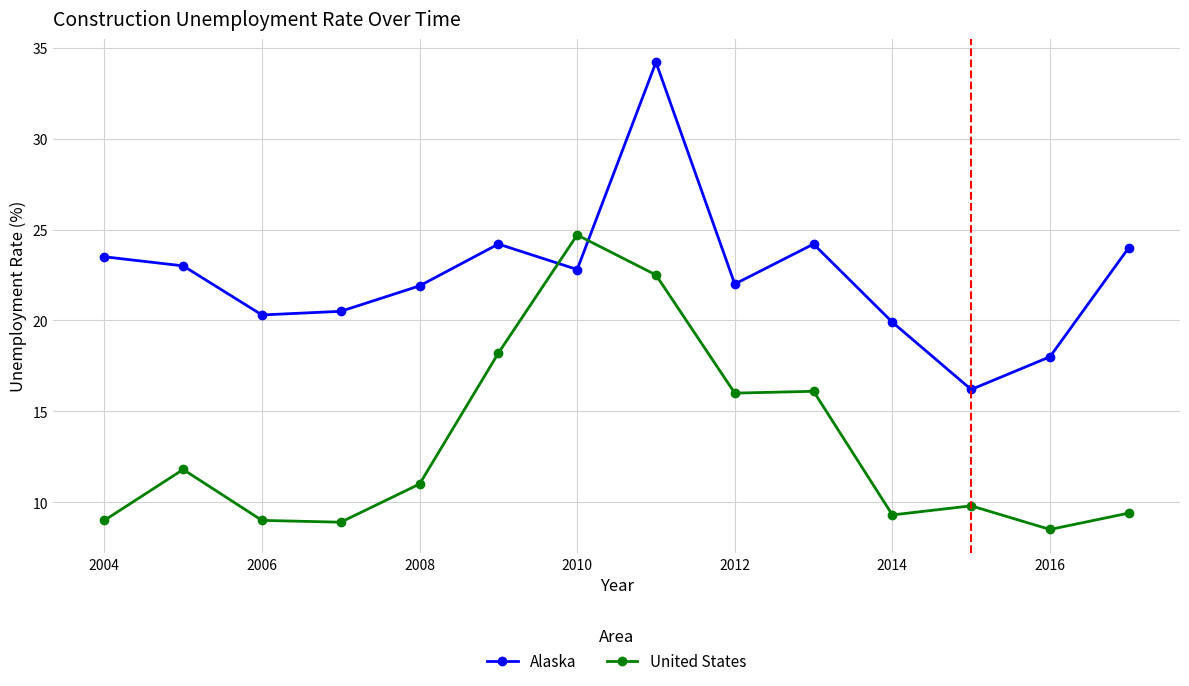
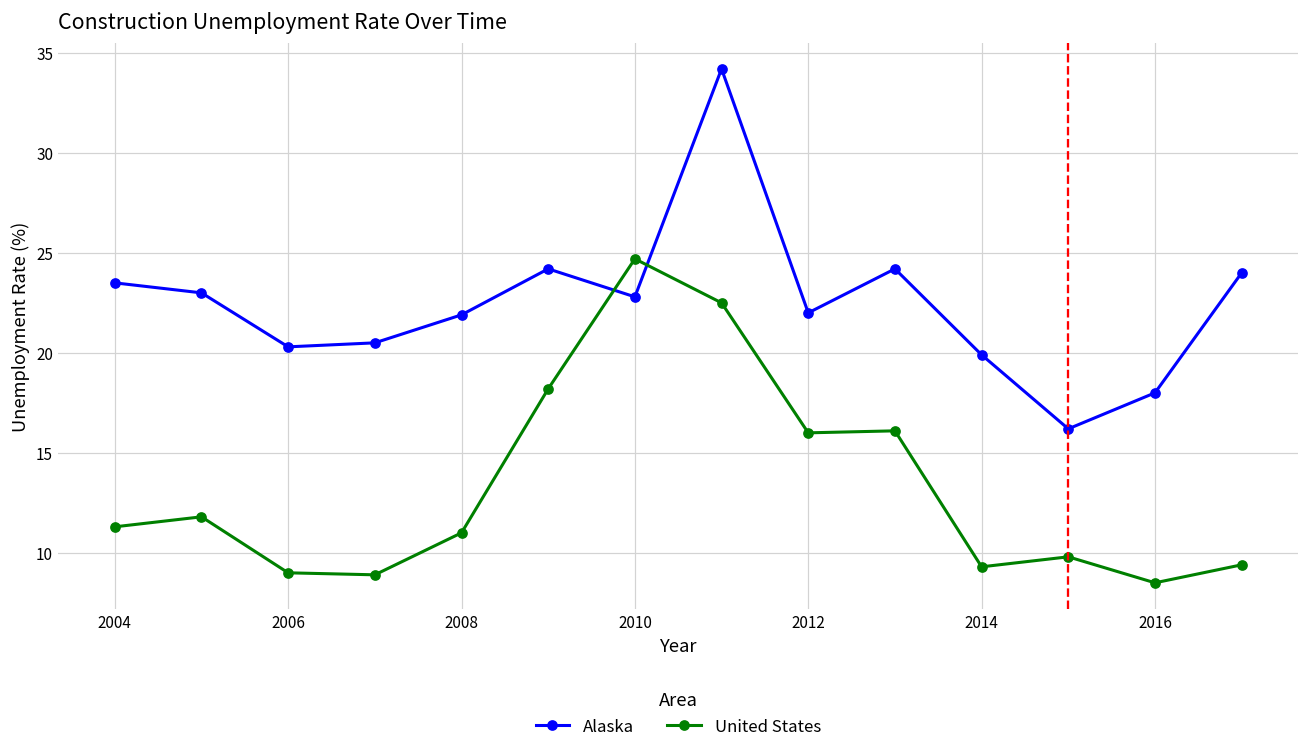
United States, 2004: 9.0 -> 11.3
